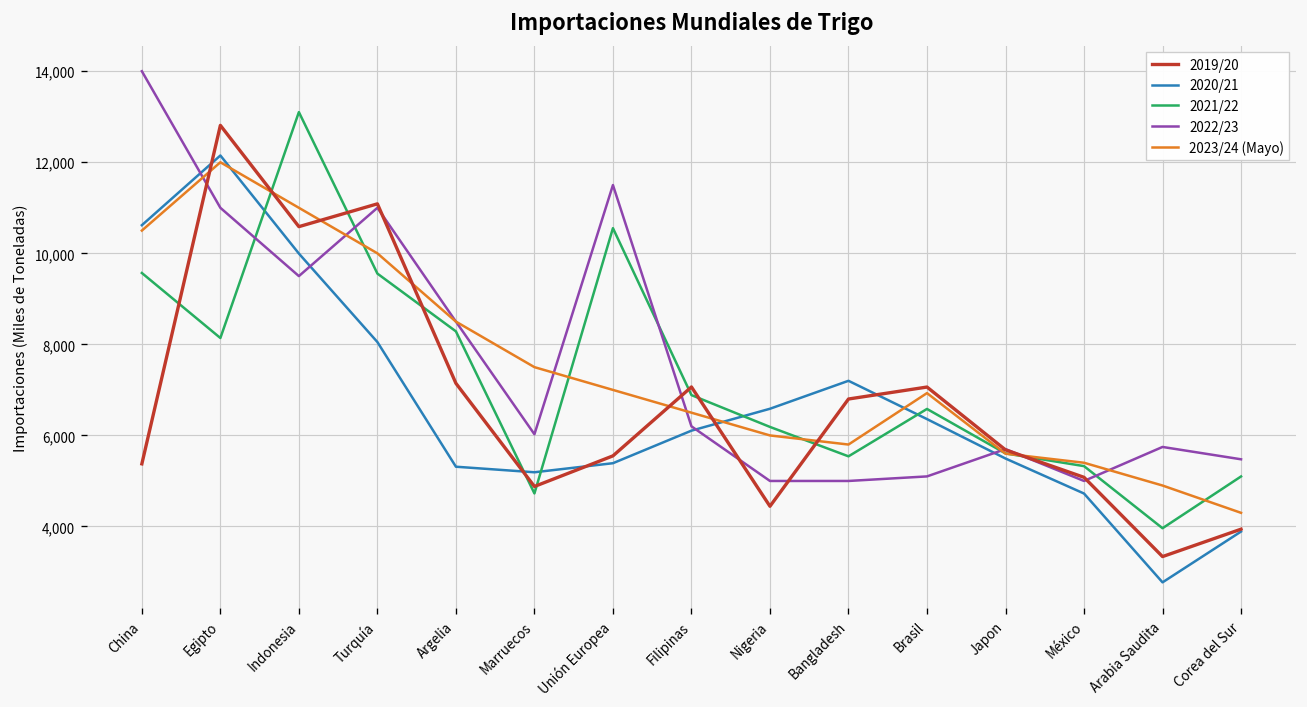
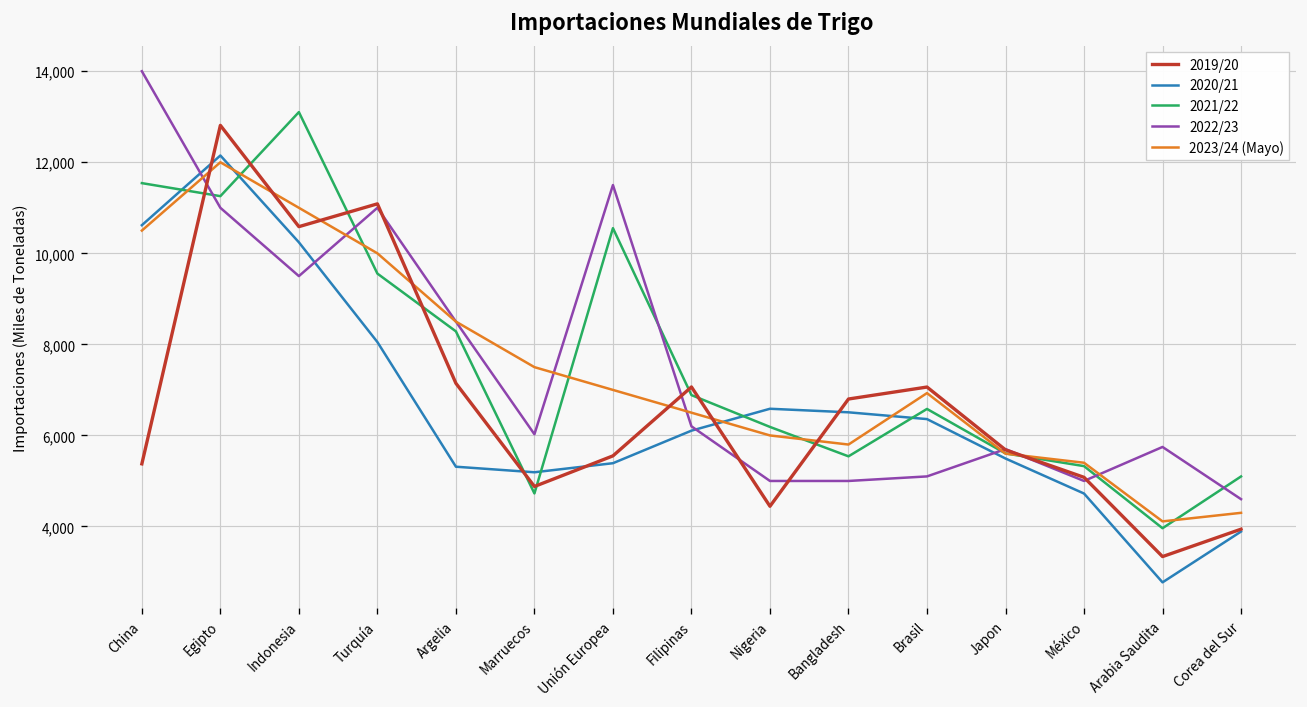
2021/22, China: 9,600 -> 11,500
2021/22, Egipto: 8,100 -> 11,300
2020/21, Indonesia: 10,000 -> 10,200
2020/21, Bangladesh: 7,200 -> 6,500
2023/24 (Mayo), Arabia Saudita: 4,900 -> 4,100
2022/23, Corea del Sur: 5,500 -> 4,600
